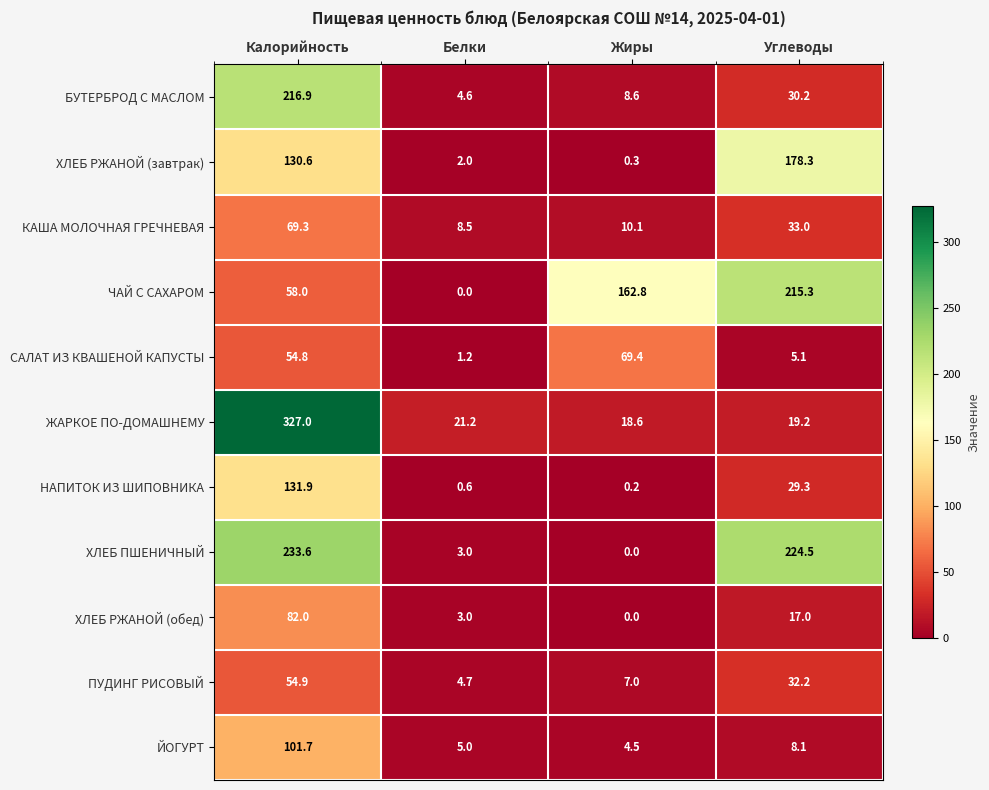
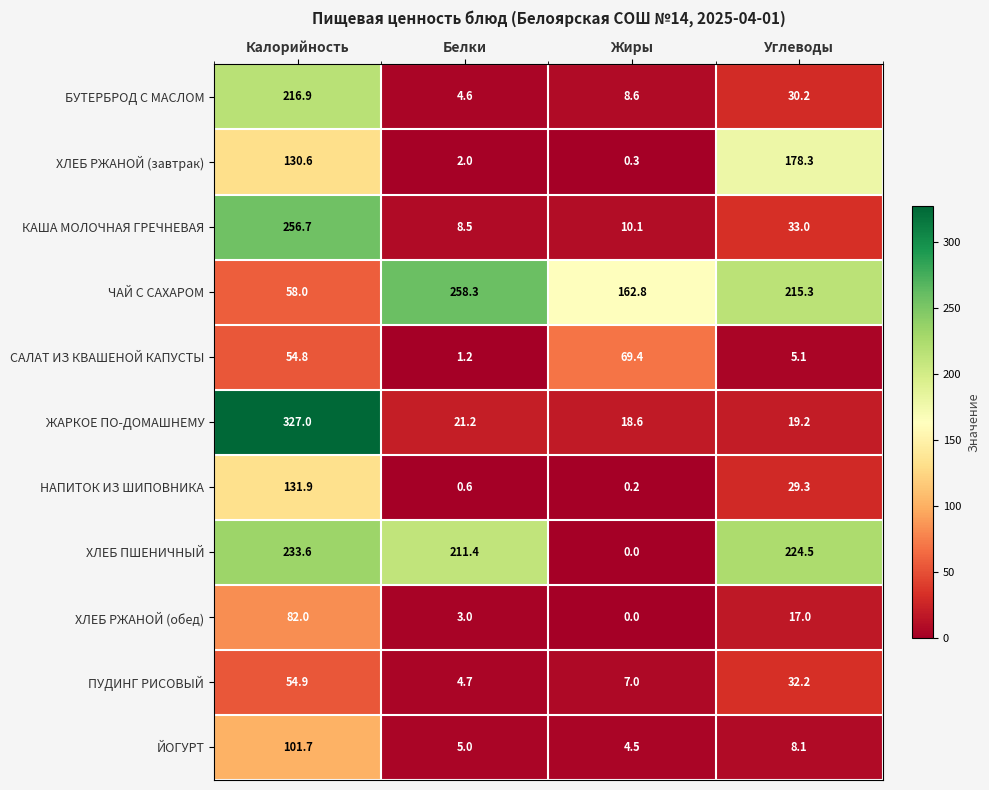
КАША МОЛОЧНАЯ ГРЕЧНЕВАЯ, Калорийность: 69.3 -> 256.7
ЧАЙ С САХАРОМ, Белки: 0.0 -> 258.3
ХЛЕБ ПШЕНИЧНЫЙ, Белки: 3.0 -> 211.4
